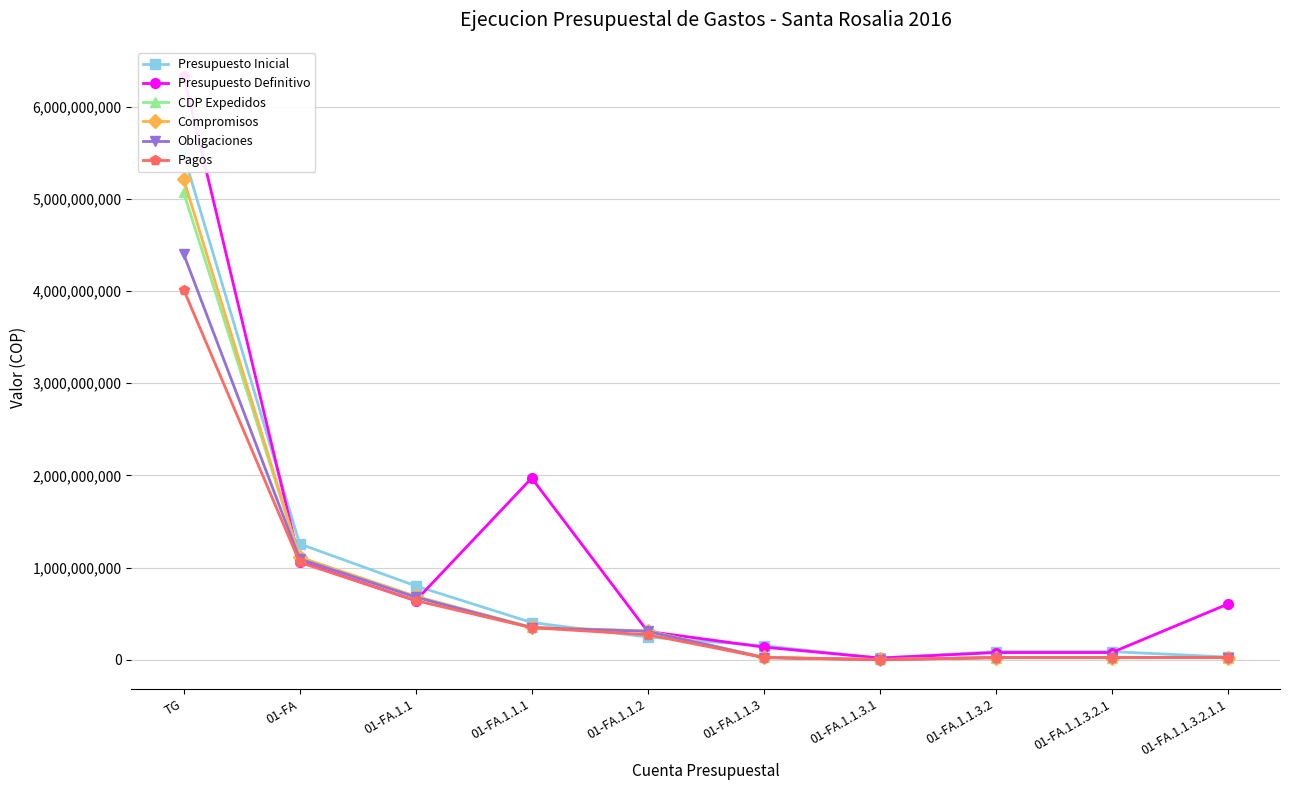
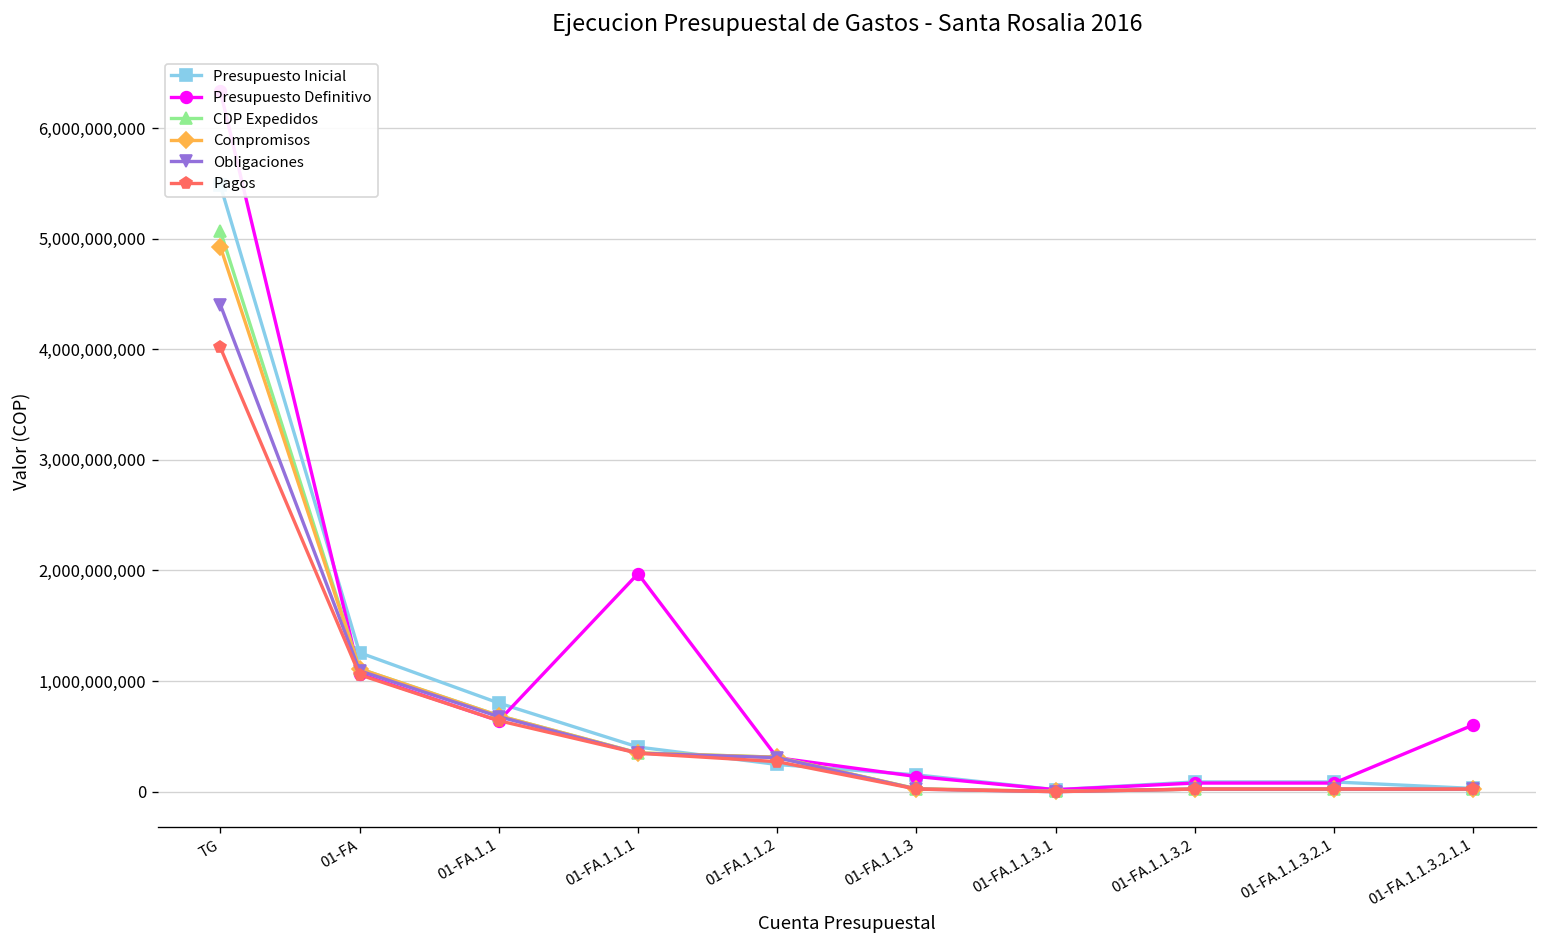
Compromisos, TG: 5,200,000,000 -> 4,900,000,000
